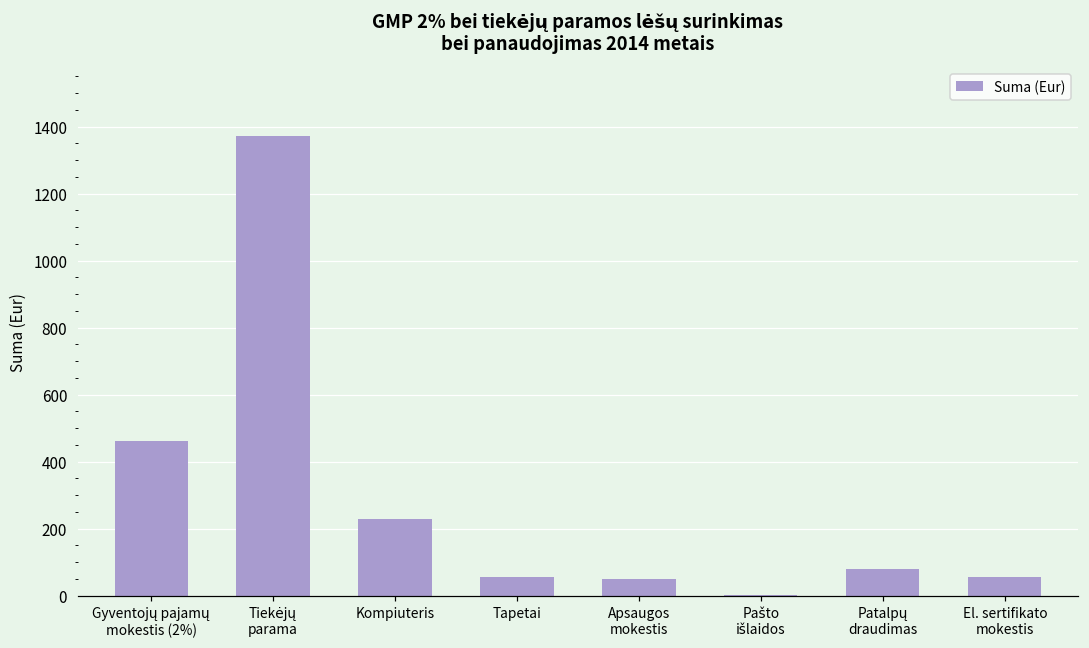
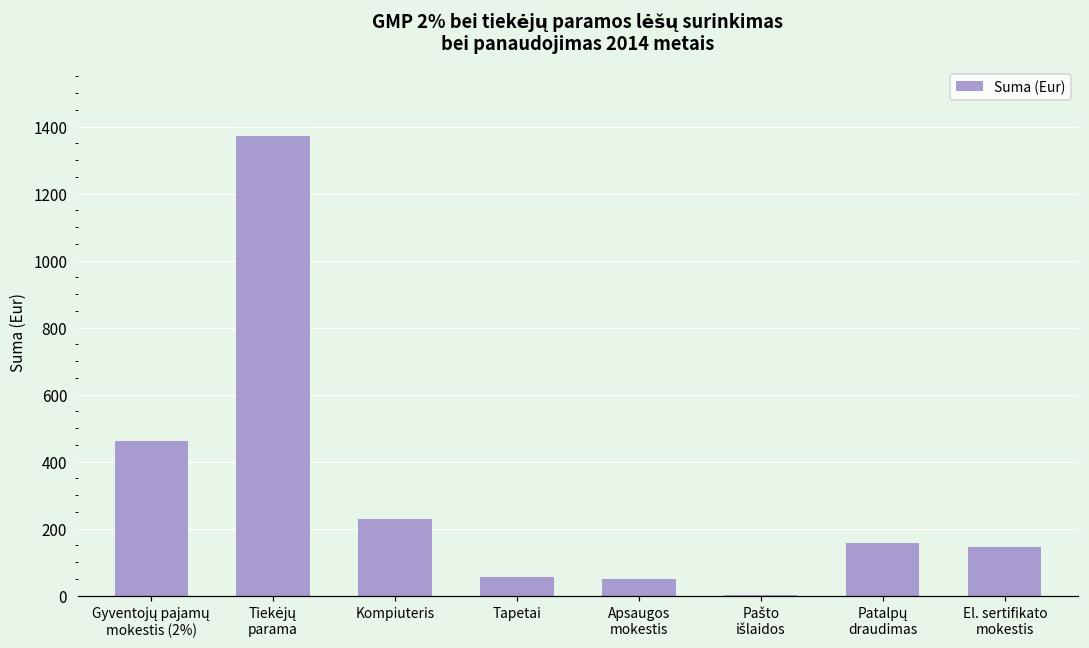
Patalpų draudimas: 80 -> 160
El. sertifikato mokestis: 60 -> 140
